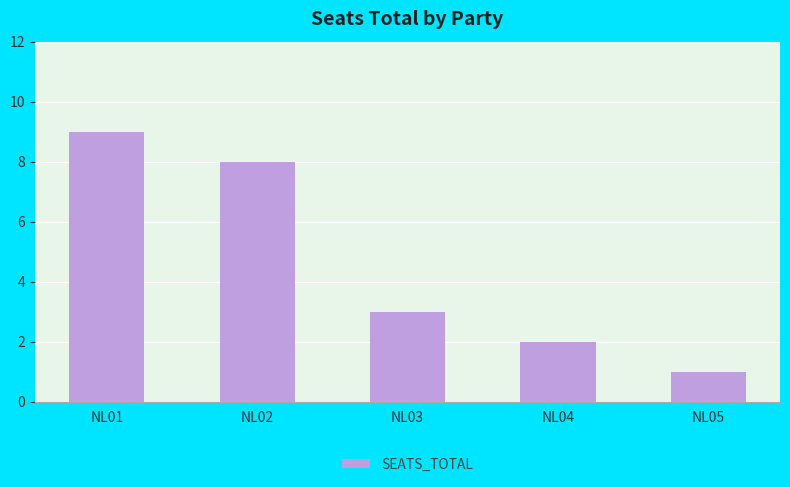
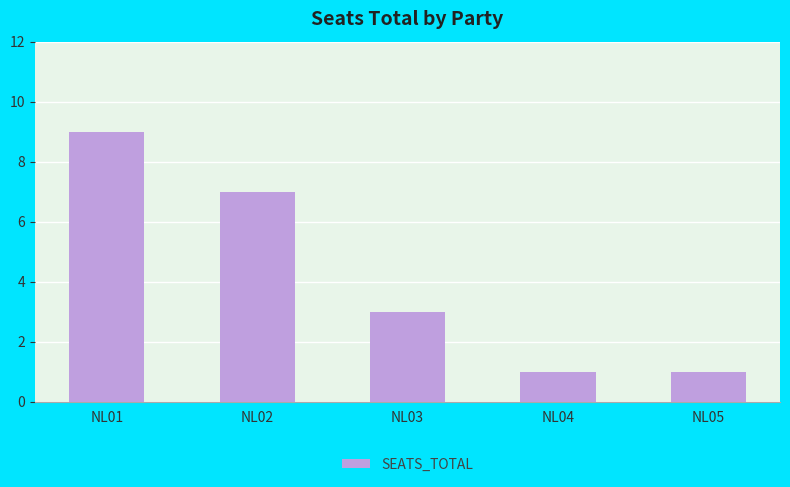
NL02: 8 -> 7
NL04: 2 -> 1
